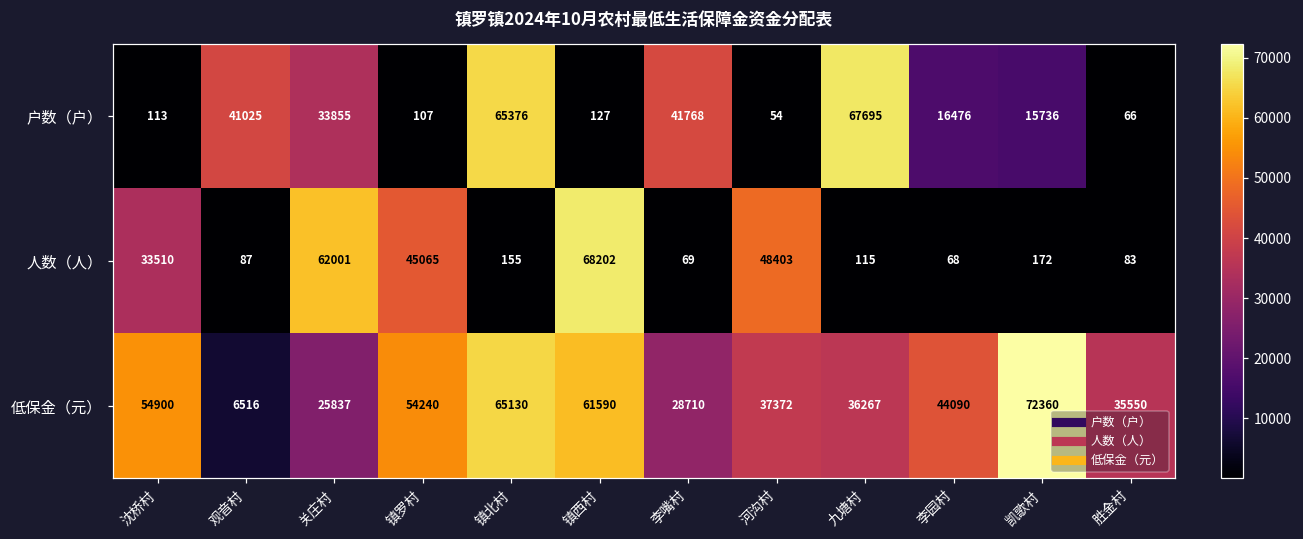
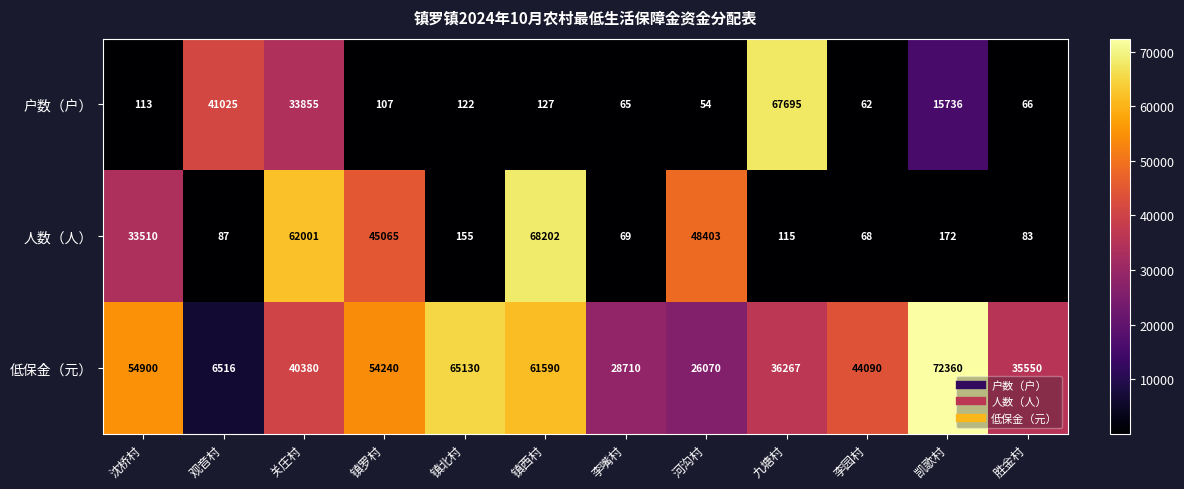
户数（户）, 镇北村: 65376 -> 122
户数（户）, 李嘴村: 41768 -> 65
户数（户）, 李园村: 16476 -> 62
低保金（元）, 关庄村: 25837 -> 40380
低保金（元）, 河沟村: 37372 -> 26070
